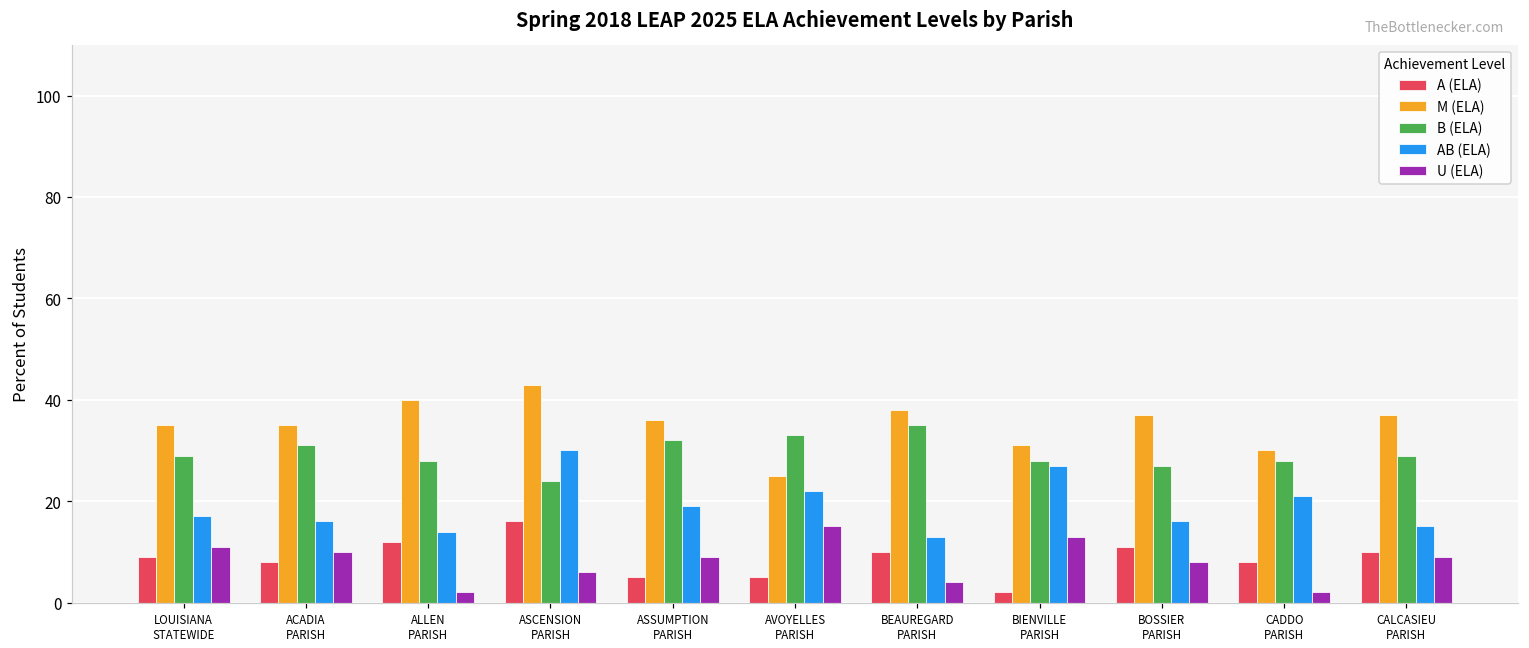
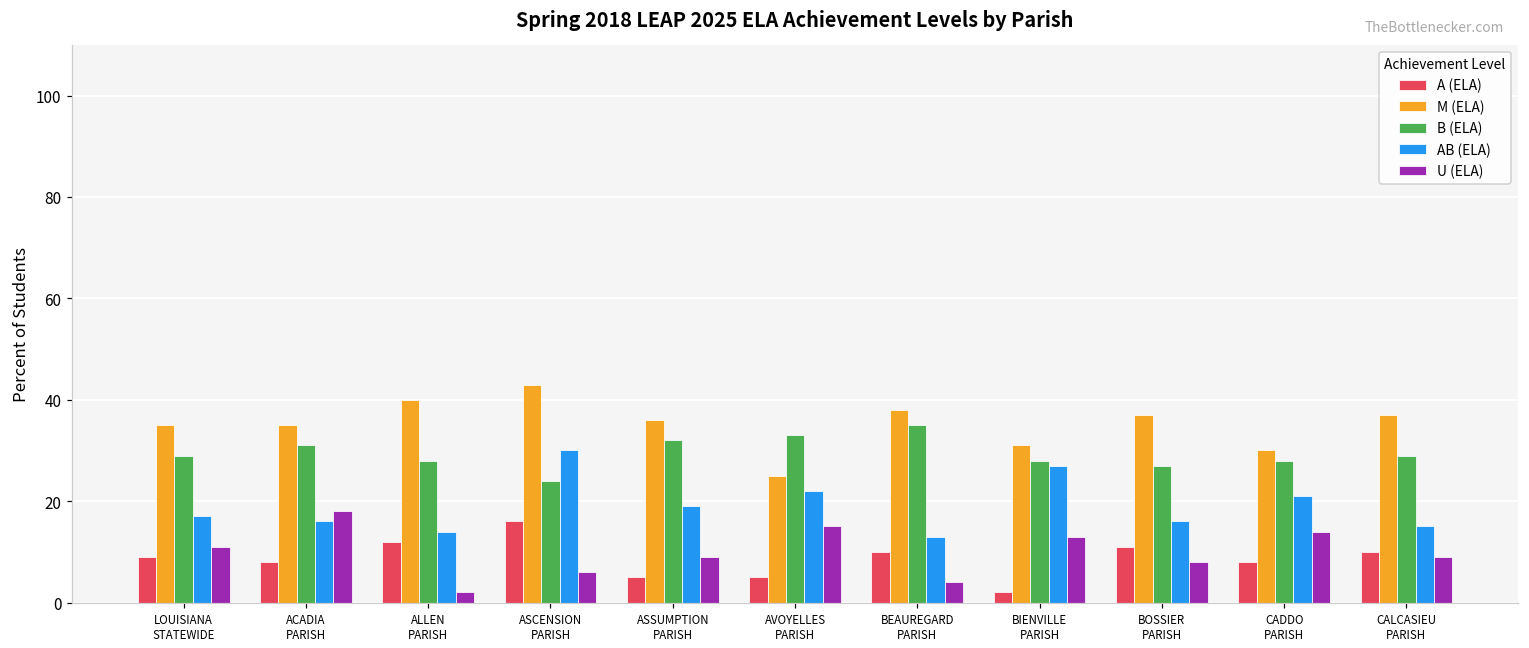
U (ELA), ACADIA PARISH: 10 -> 18
U (ELA), CADDO PARISH: 2 -> 14
